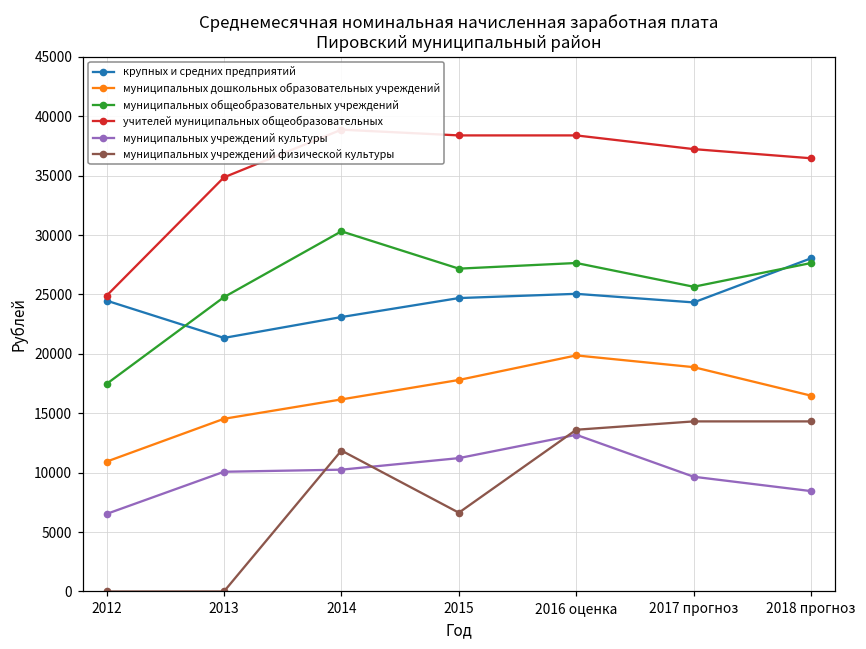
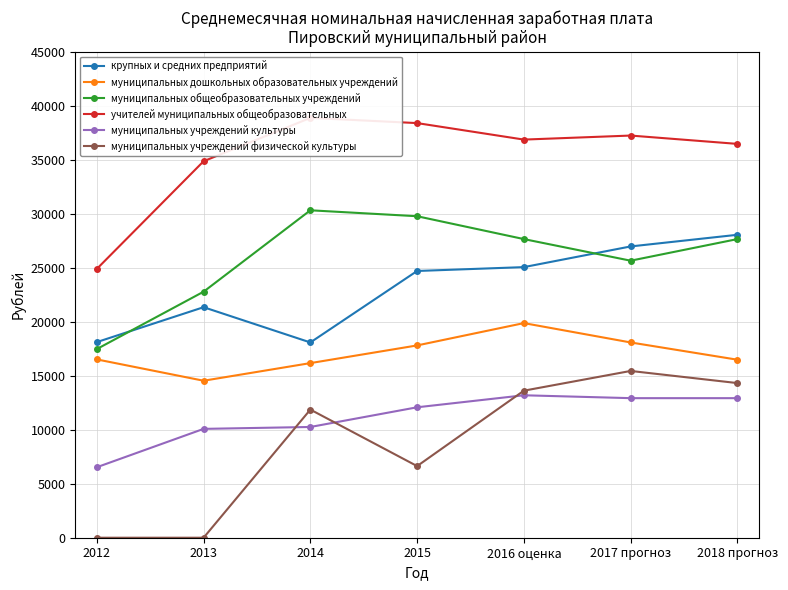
крупных и средних предприятий, 2012: 24500 -> 18100
муниципальных дошкольных образовательных учреждений, 2012: 10900 -> 16500
муниципальных общеобразовательных учреждений, 2013: 24800 -> 22800
крупных и средних предприятий, 2014: 23100 -> 18100
муниципальных общеобразовательных учреждений, 2015: 27200 -> 29800
муниципальных учреждений культуры, 2015: 11200 -> 12100
учителей муниципальных общеобразовательных, 2016 оценка: 38400 -> 36900
крупных и средних предприятий, 2017 прогноз: 24300 -> 27000
муниципальных дошкольных образовательных учреждений, 2017 прогноз: 18900 -> 18100
муниципальных учреждений культуры, 2017 прогноз: 9700 -> 12900
муниципальных учреждений физической культуры, 2017 прогноз: 14300 -> 15400
муниципальных учреждений культуры, 2018 прогноз: 8400 -> 12900
